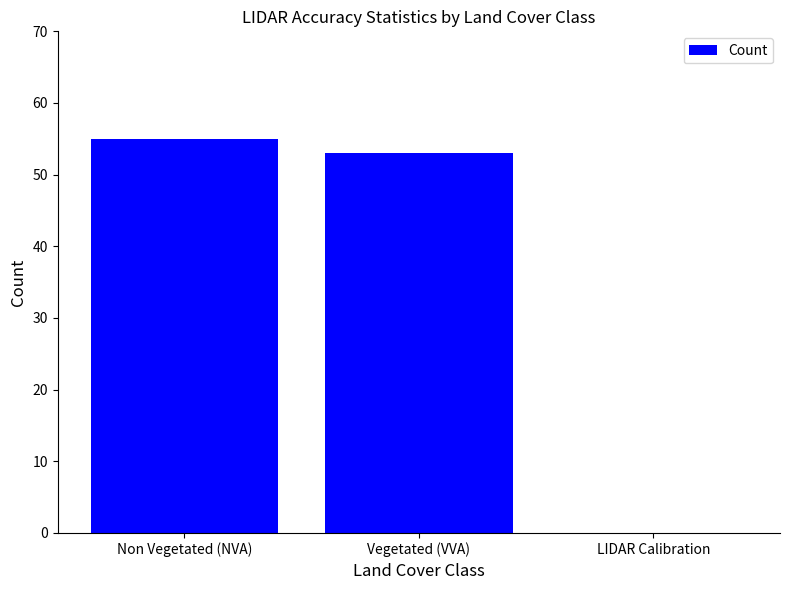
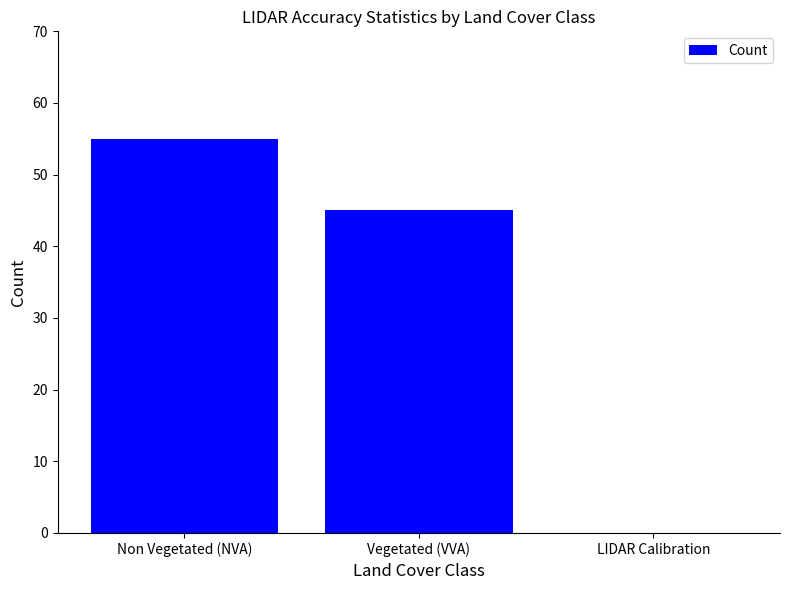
Vegetated (VVA): 53 -> 45
